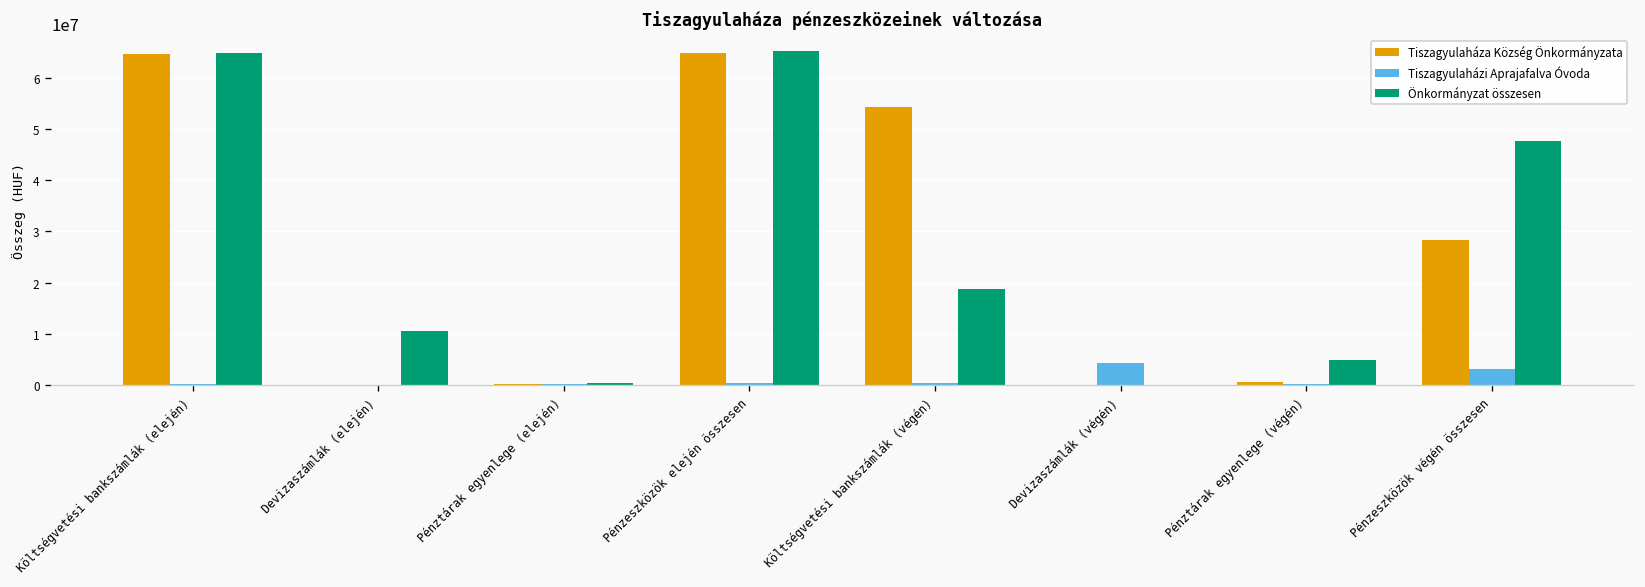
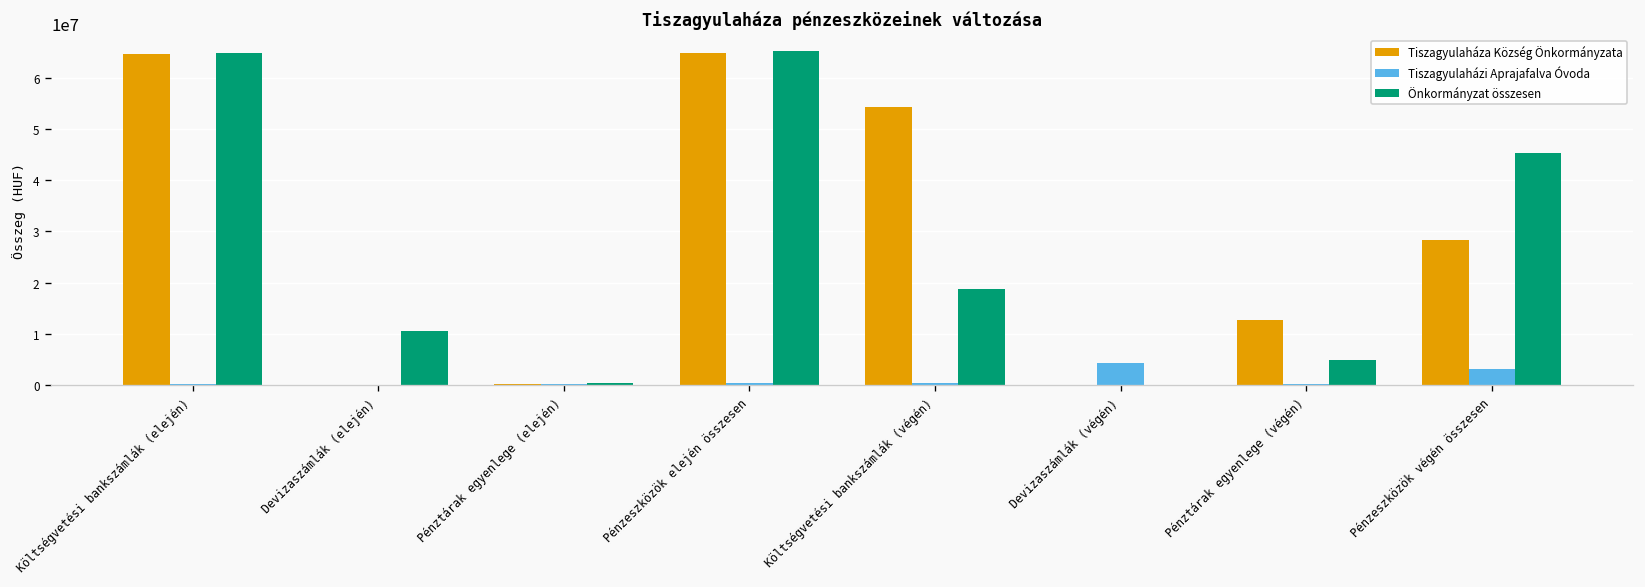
Tiszagyulaháza Község Önkormányzata, Pénztárak egyenlege (végén): 1000000 -> 13000000
Önkormányzat összesen, Pénzeszközök végén összesen: 48000000 -> 45000000
